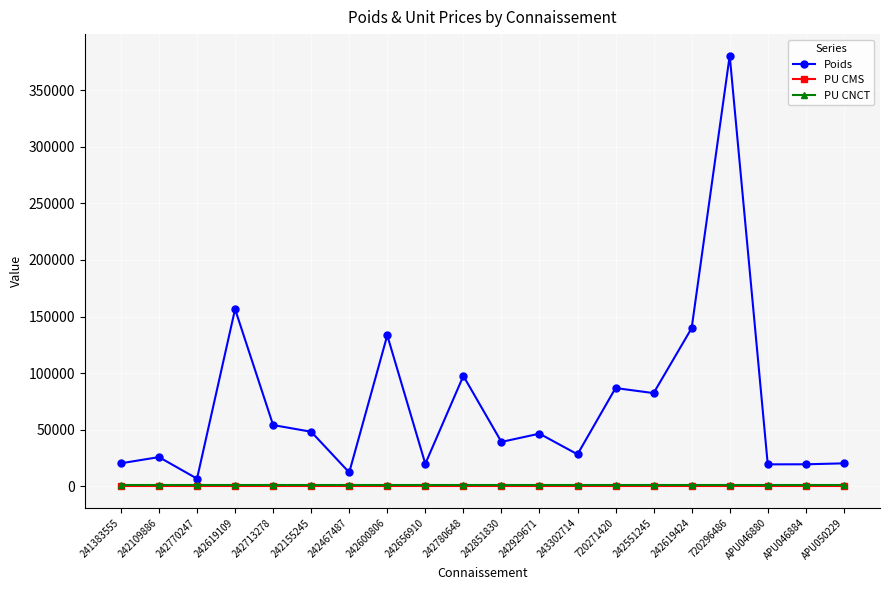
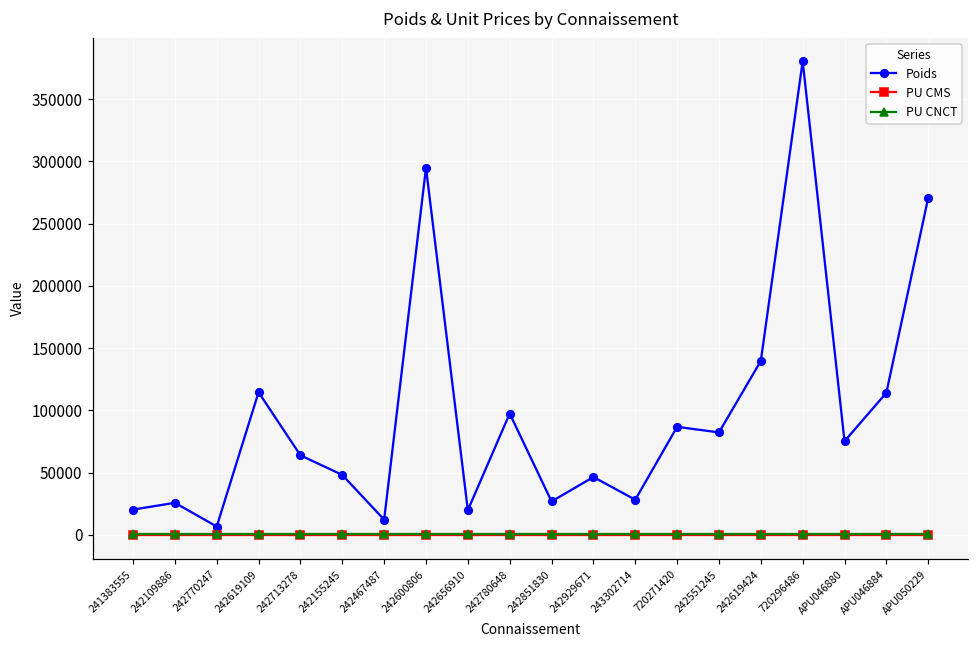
Poids, 242619109: 157000 -> 115000
Poids, 242713278: 54000 -> 64000
Poids, 242600806: 133000 -> 295000
Poids, 242851830: 39000 -> 27000
Poids, APU046880: 19000 -> 75000
Poids, APU046884: 19000 -> 114000
Poids, APU050229: 20000 -> 271000
